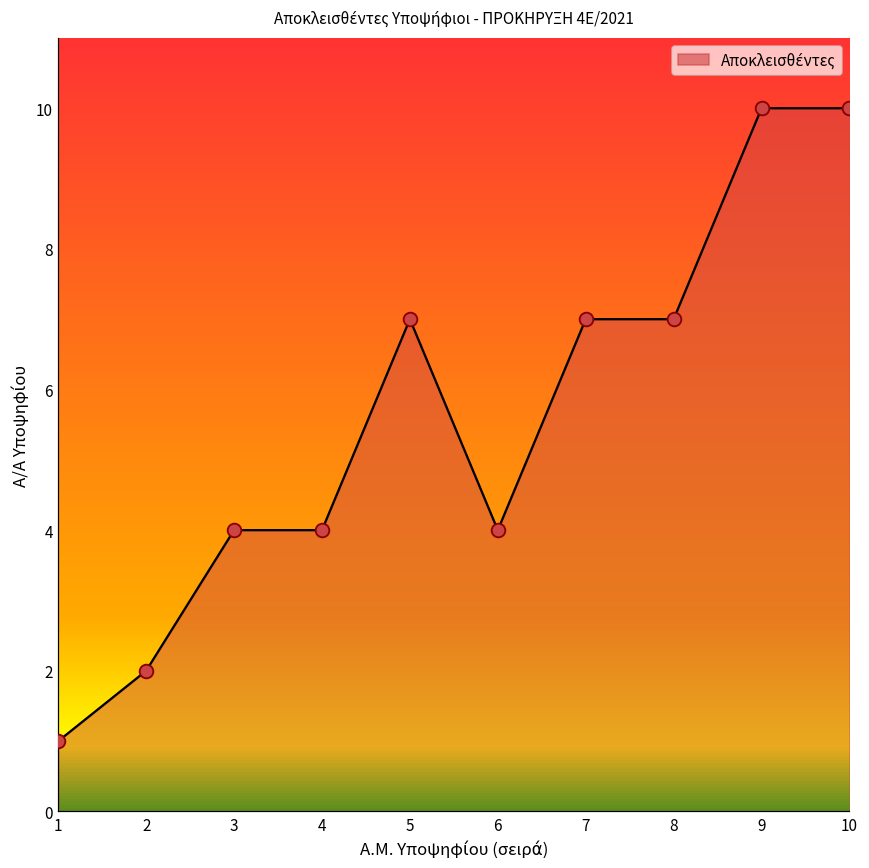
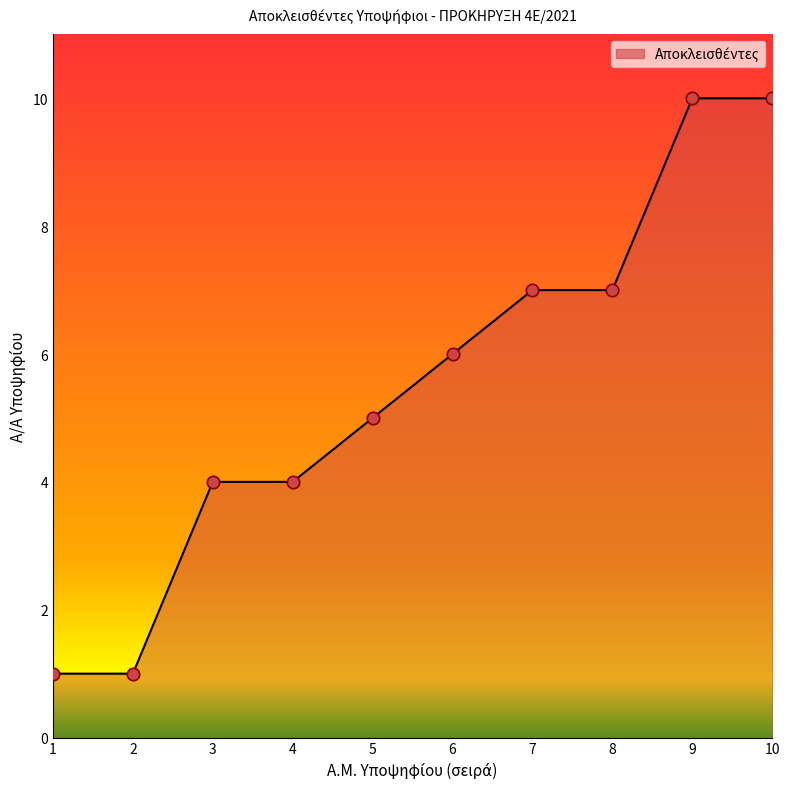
2: 2 -> 1
5: 7 -> 5
6: 4 -> 6
